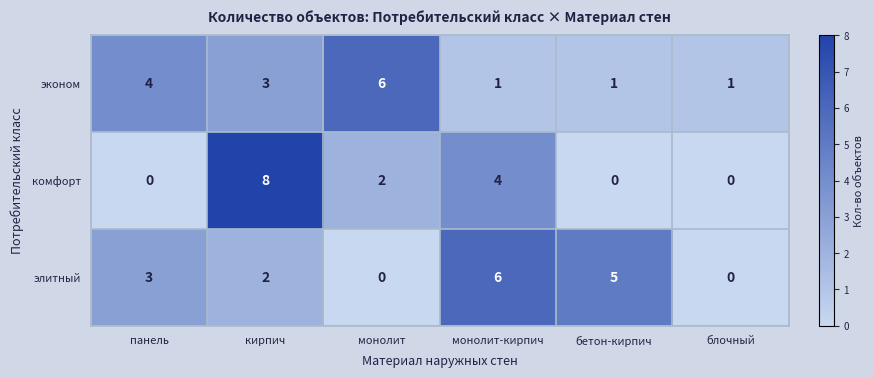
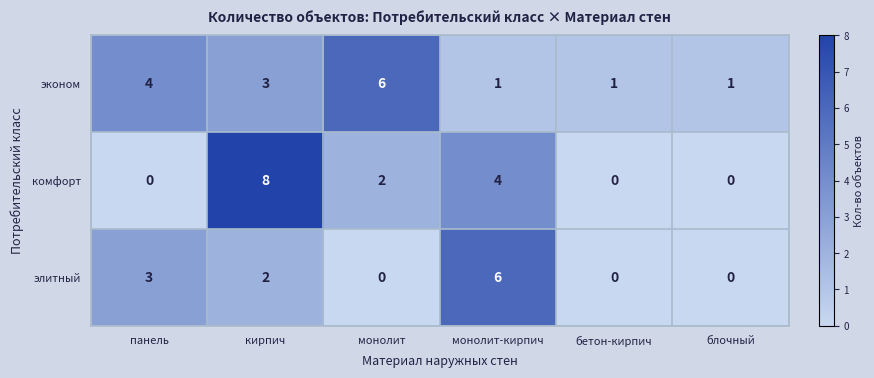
элитный, бетон-кирпич: 5 -> 0
